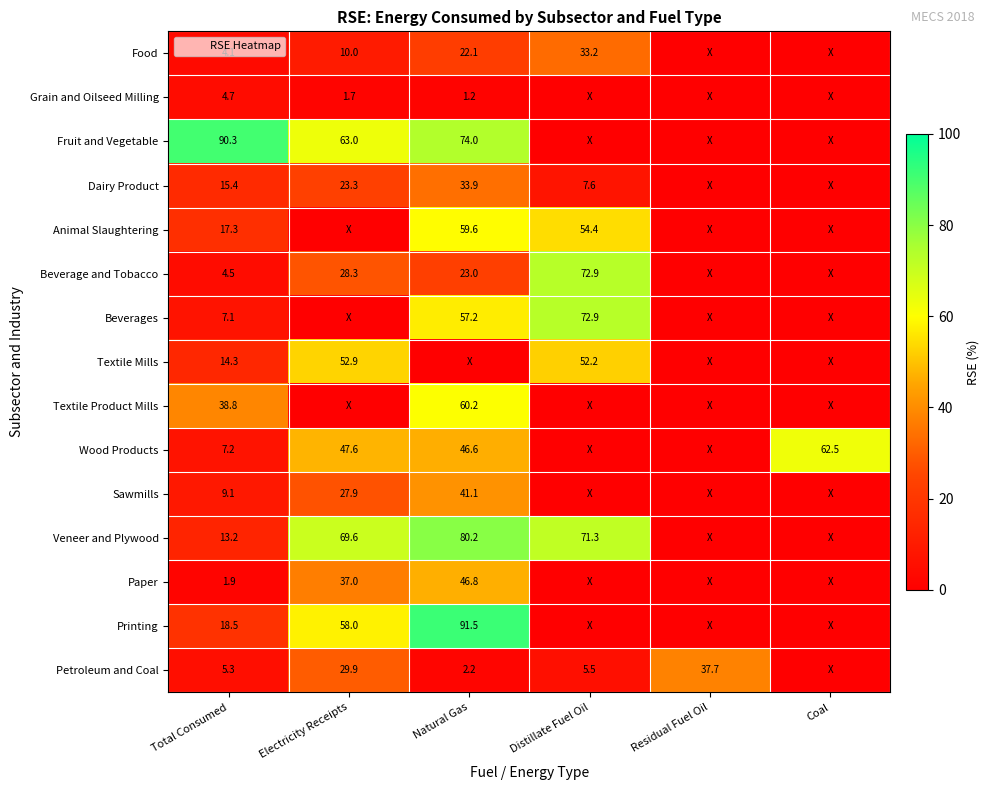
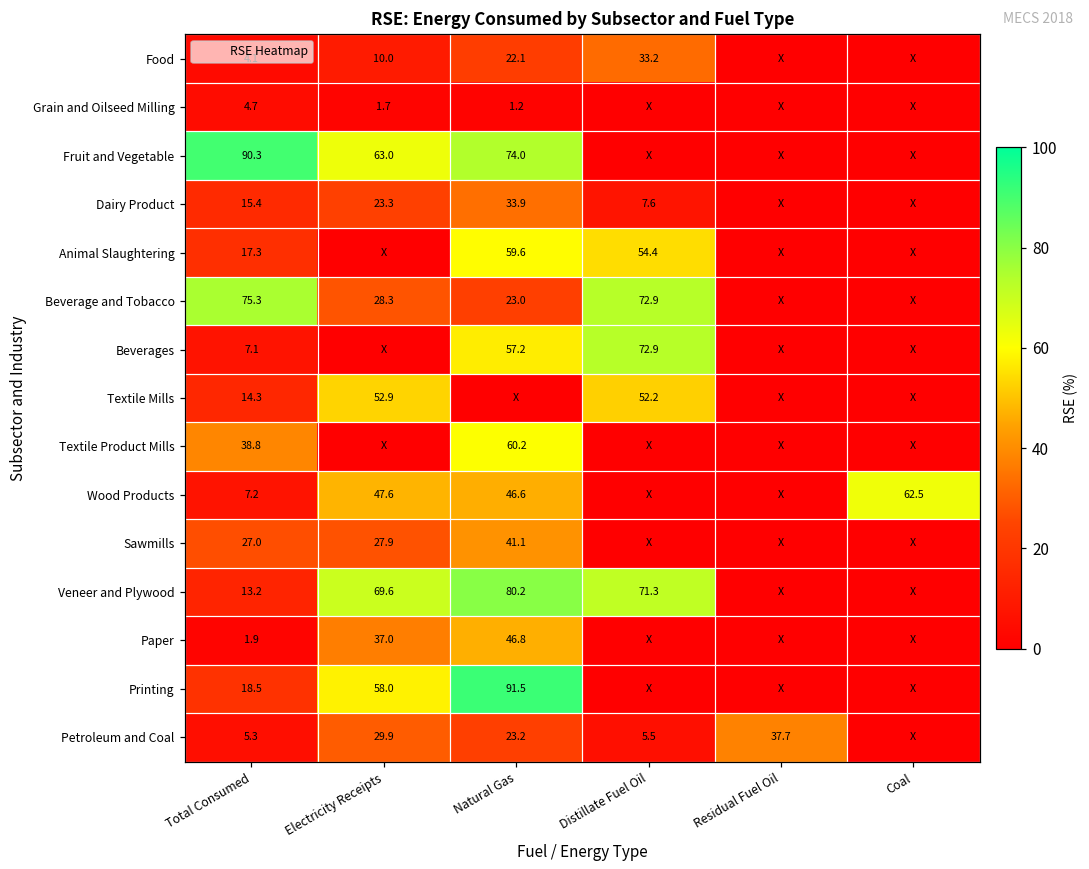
Beverage and Tobacco, Total Consumed: 4.5 -> 75.3
Sawmills, Total Consumed: 9.1 -> 27.0
Petroleum and Coal, Natural Gas: 2.2 -> 23.2
